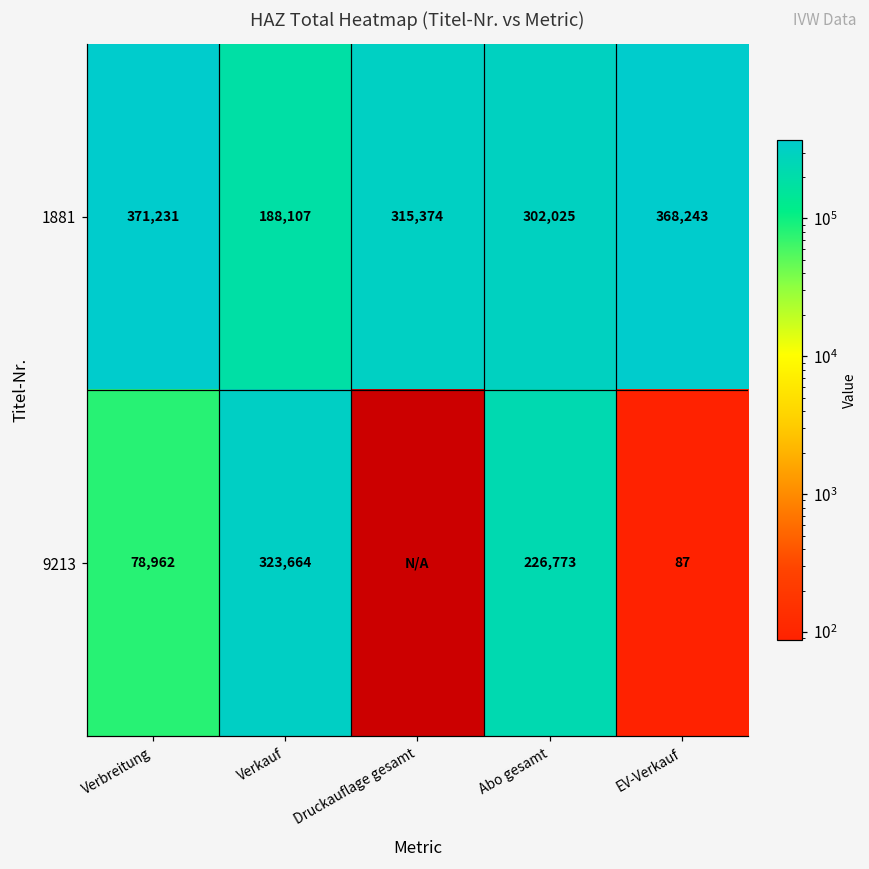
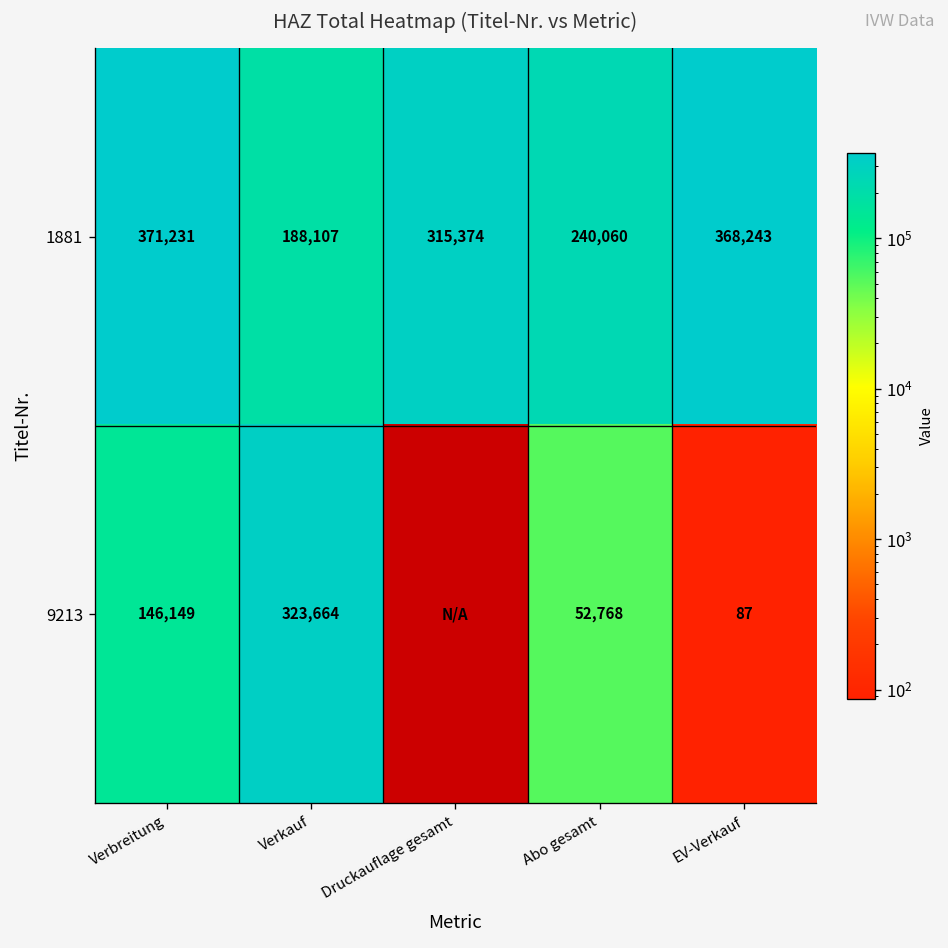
1881, Abo gesamt: 302,025 -> 240,060
9213, Verbreitung: 78,962 -> 146,149
9213, Abo gesamt: 226,773 -> 52,768
